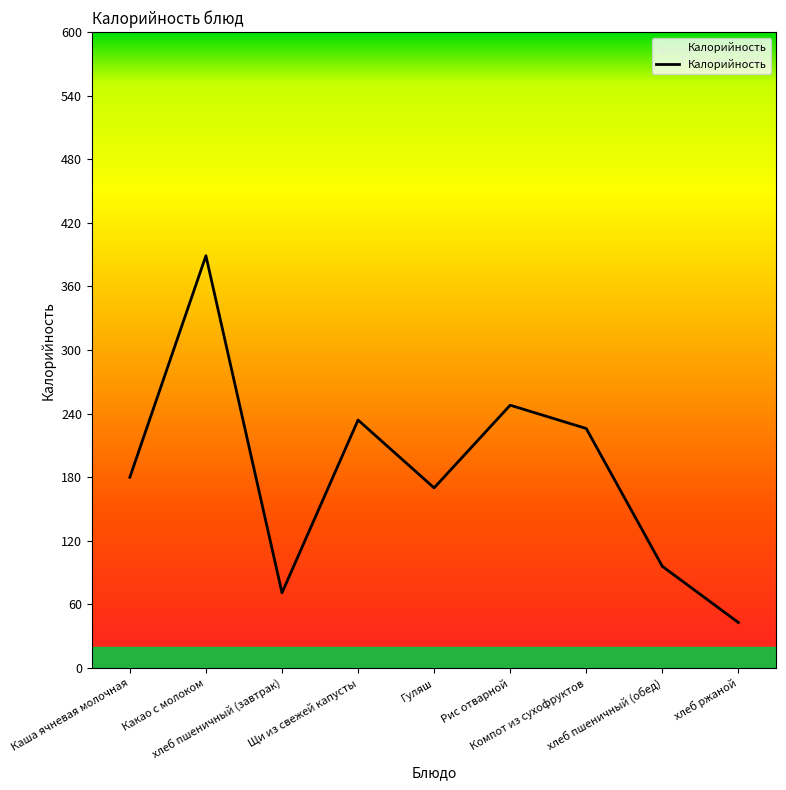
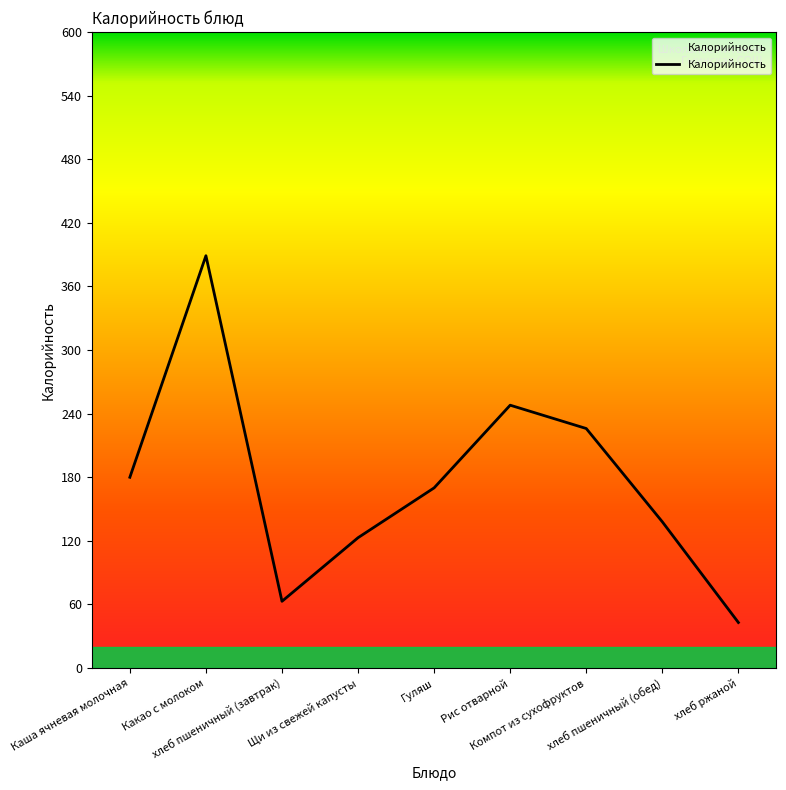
хлеб пшеничный (завтрак): 71 -> 63
Щи из свежей капусты: 234 -> 123
хлеб пшеничный (обед): 96 -> 138
